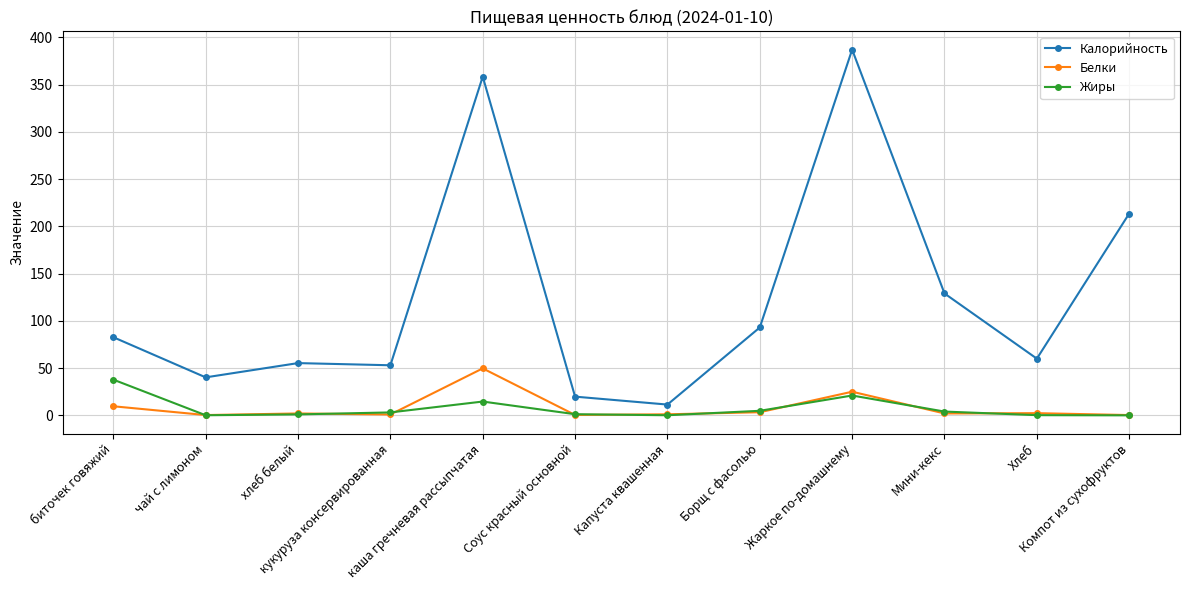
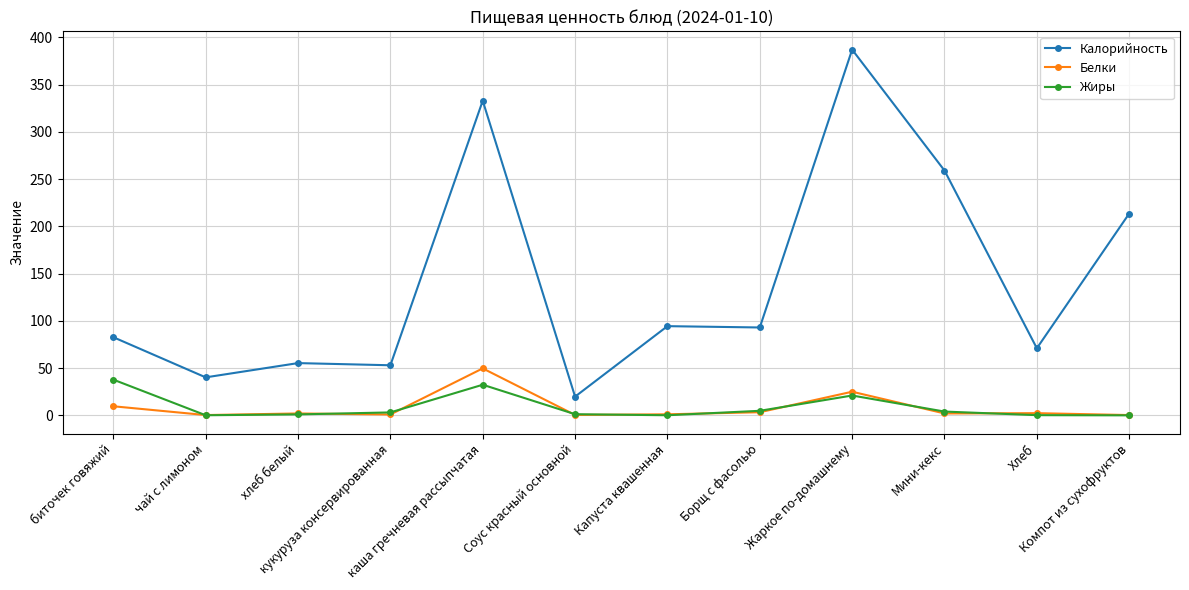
Калорийность, каша гречневая рассыпчатая: 360 -> 330
Жиры, каша гречневая рассыпчатая: 10 -> 30
Калорийность, Капуста квашенная: 10 -> 90
Калорийность, Мини-кекс: 130 -> 260
Калорийность, Хлеб: 60 -> 70
